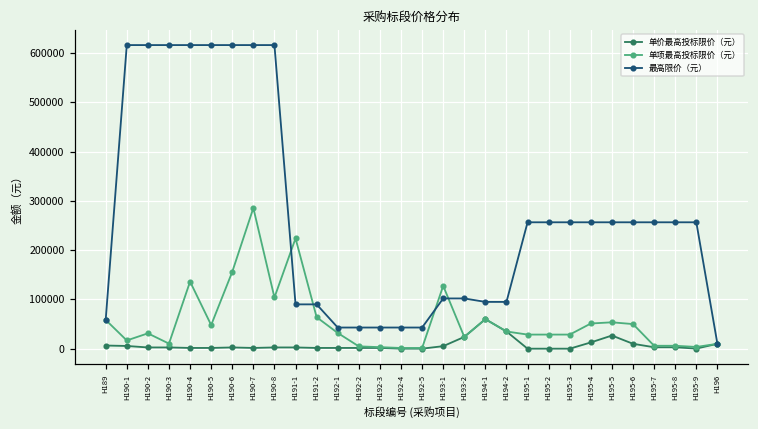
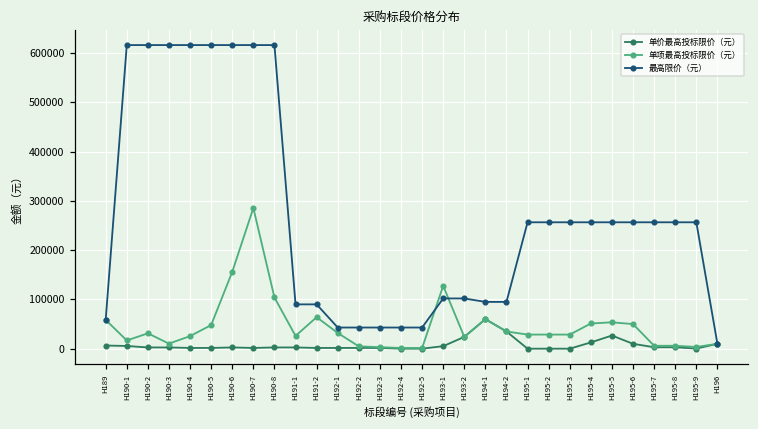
单项最高投标限价（元）, H190-4: 140000 -> 30000
单项最高投标限价（元）, H191-1: 220000 -> 30000
